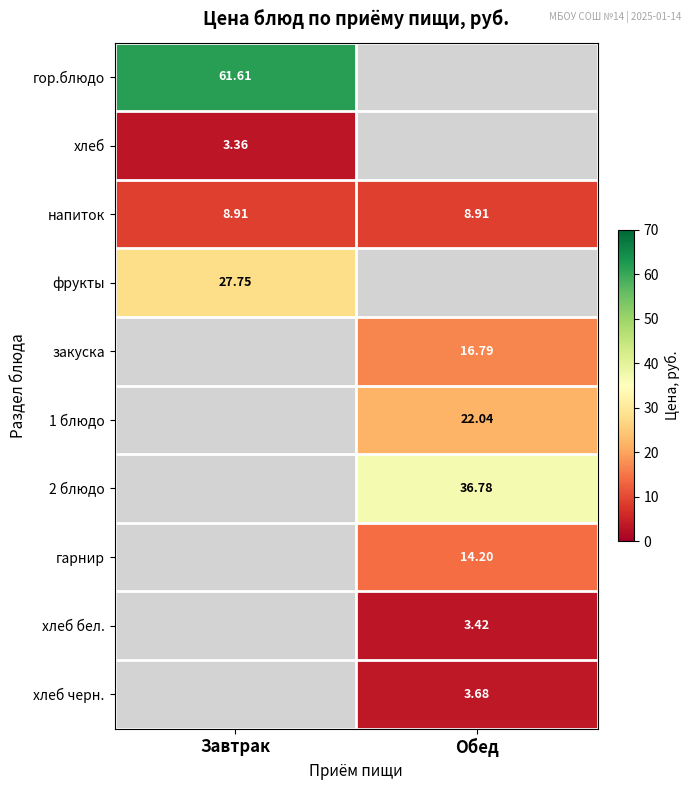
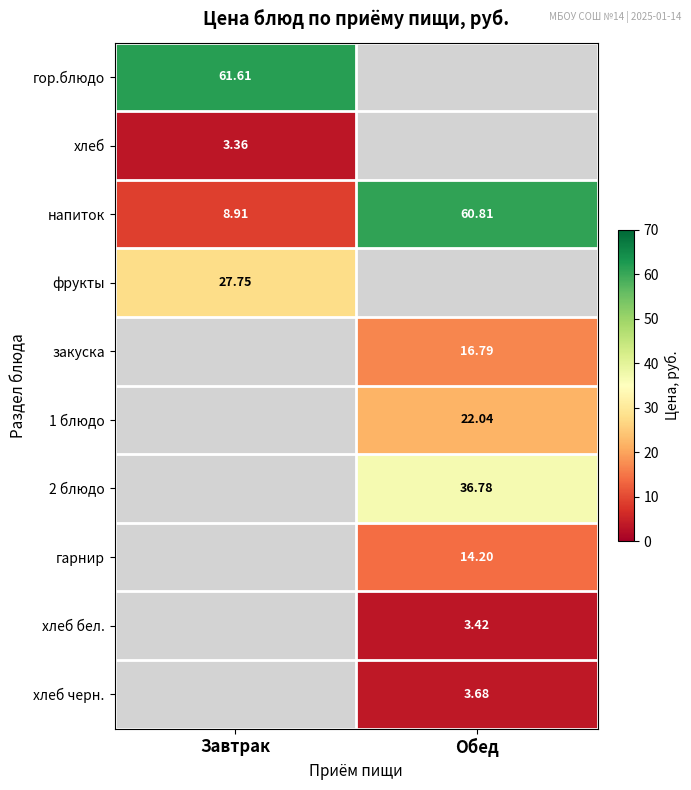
напиток, Обед: 8.91 -> 60.81
